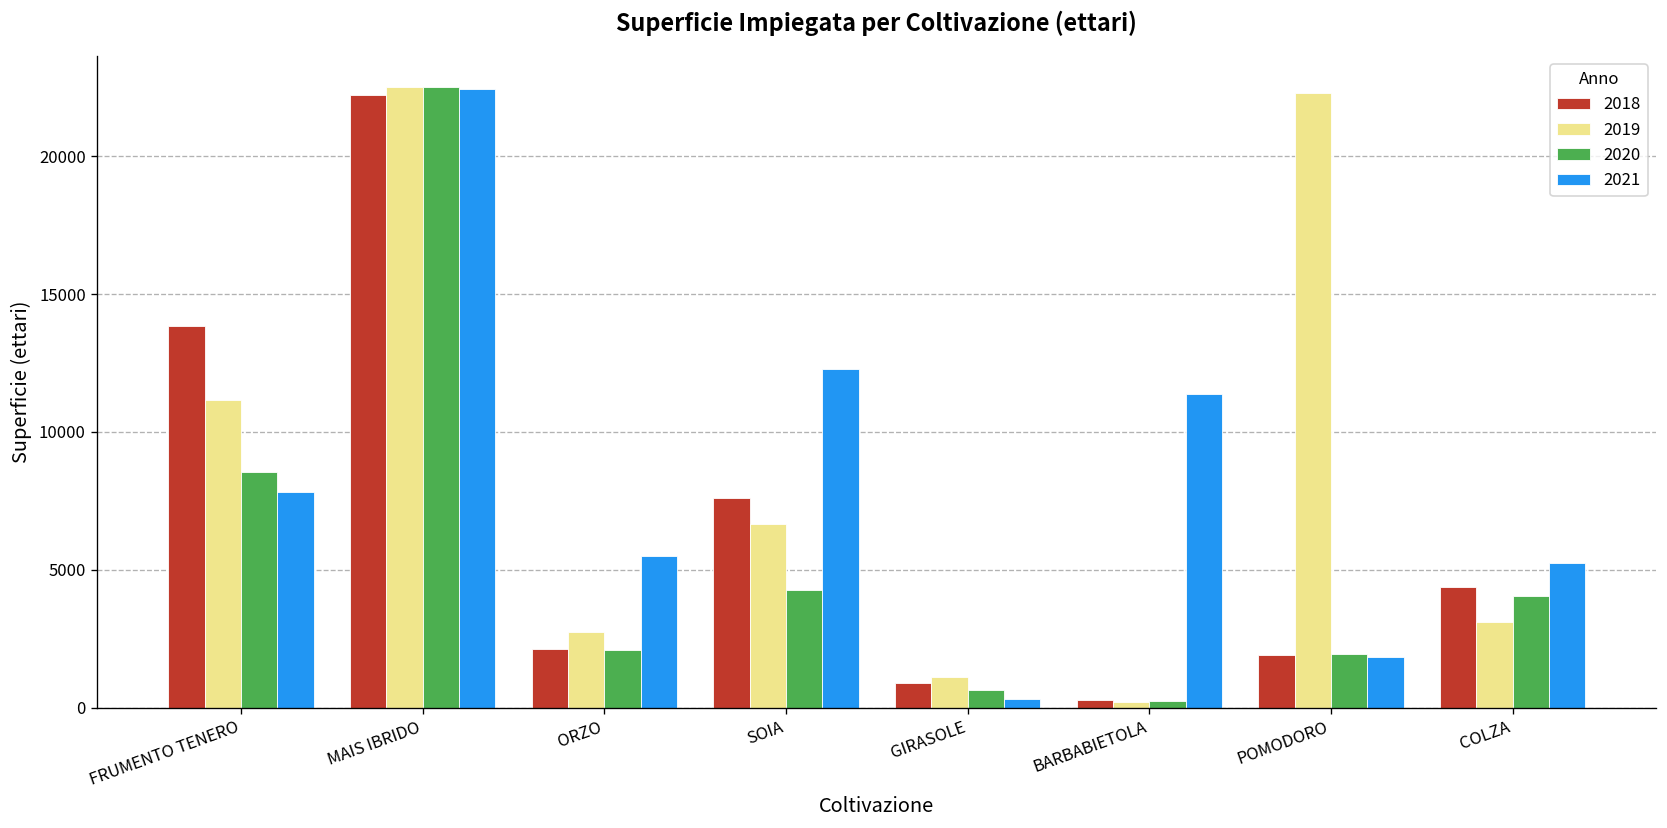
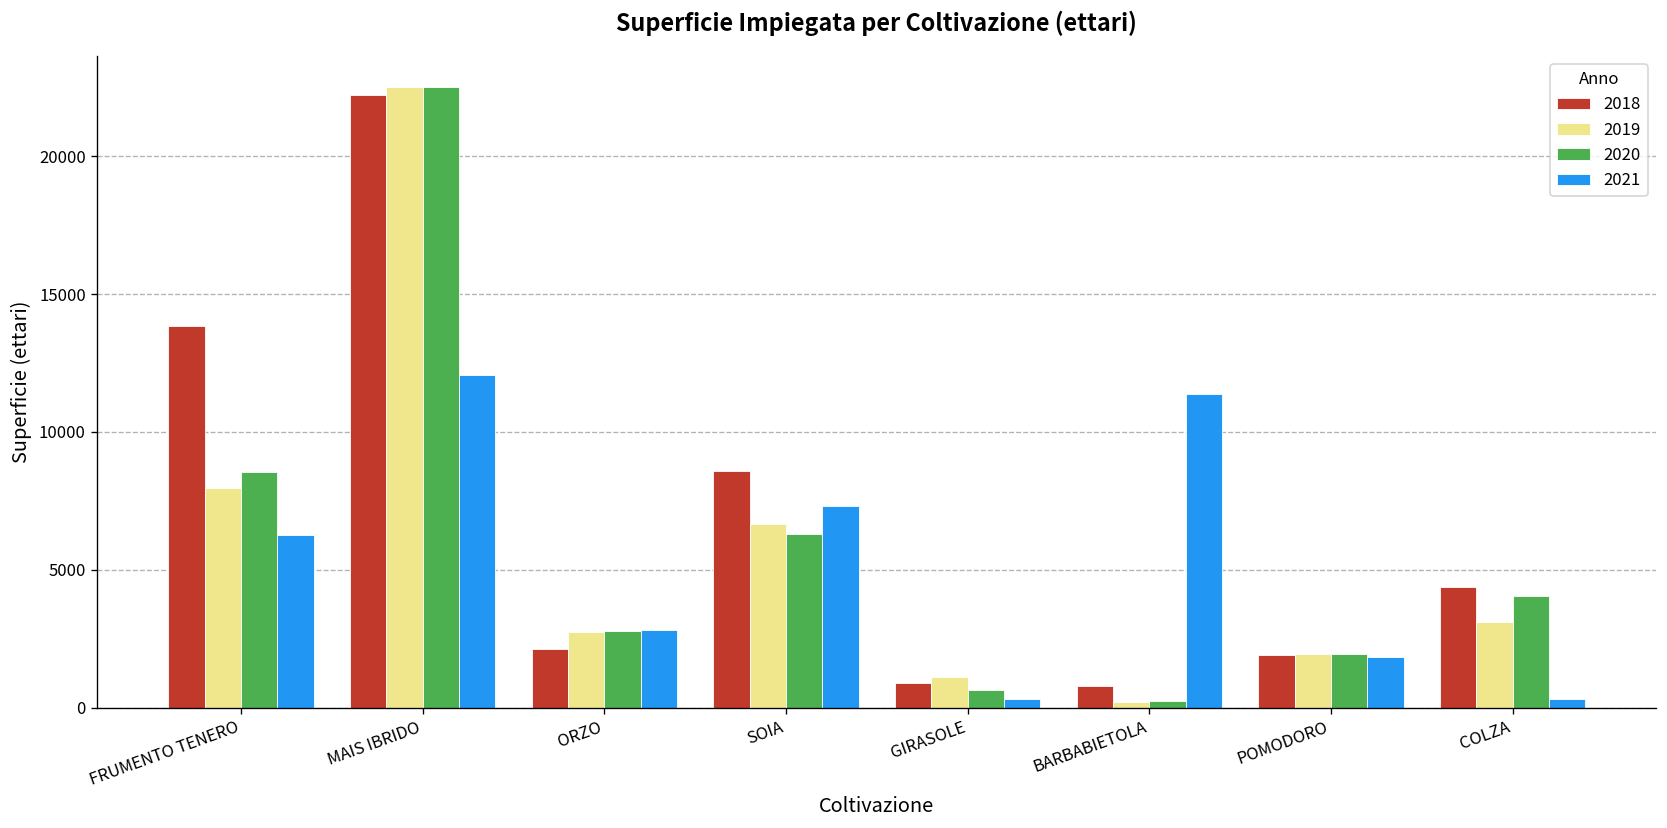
2019, FRUMENTO TENERO: 11200 -> 8000
2021, FRUMENTO TENERO: 7800 -> 6300
2021, MAIS IBRIDO: 22400 -> 12100
2020, ORZO: 2100 -> 2800
2021, ORZO: 5500 -> 2800
2018, SOIA: 7600 -> 8600
2020, SOIA: 4300 -> 6300
2021, SOIA: 12300 -> 7300
2018, BARBABIETOLA: 300 -> 800
2019, POMODORO: 22300 -> 2000
2021, COLZA: 5200 -> 300
